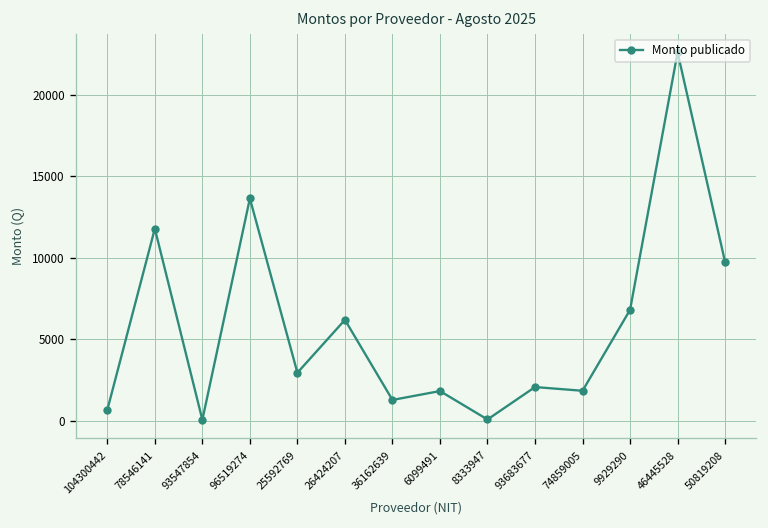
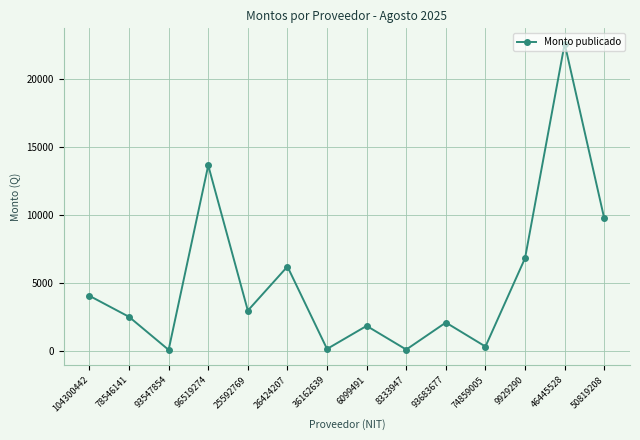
104300442: 700 -> 4000
78546141: 11800 -> 2500
36162639: 1300 -> 100
74859005: 1900 -> 300
